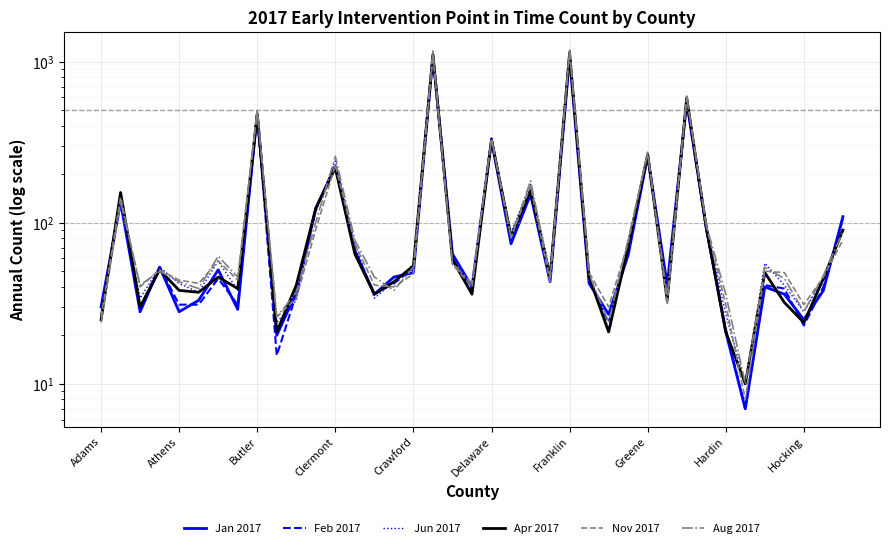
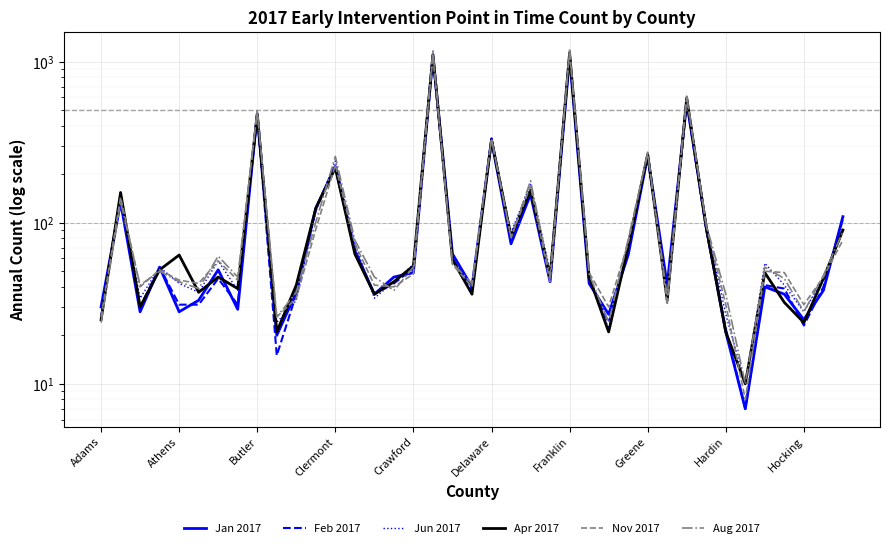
Apr 2017, Athens: 38 -> 63
